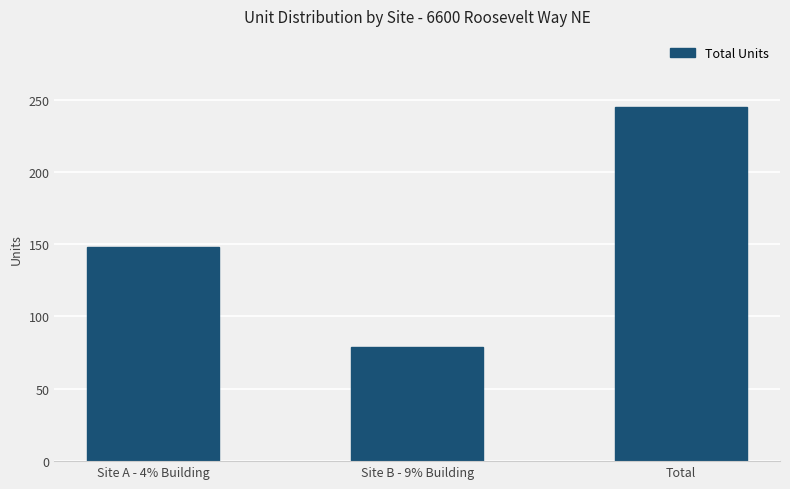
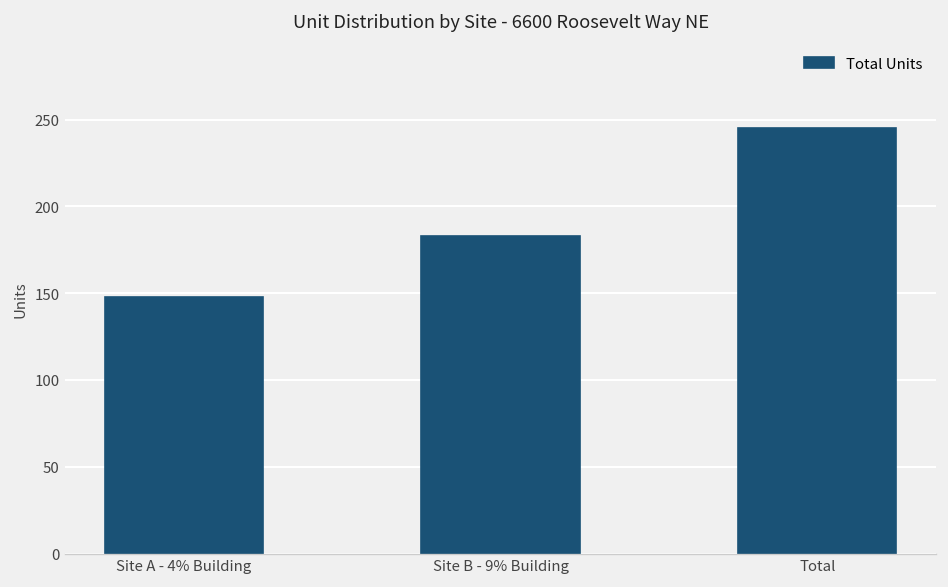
Site B - 9% Building: 79 -> 183
